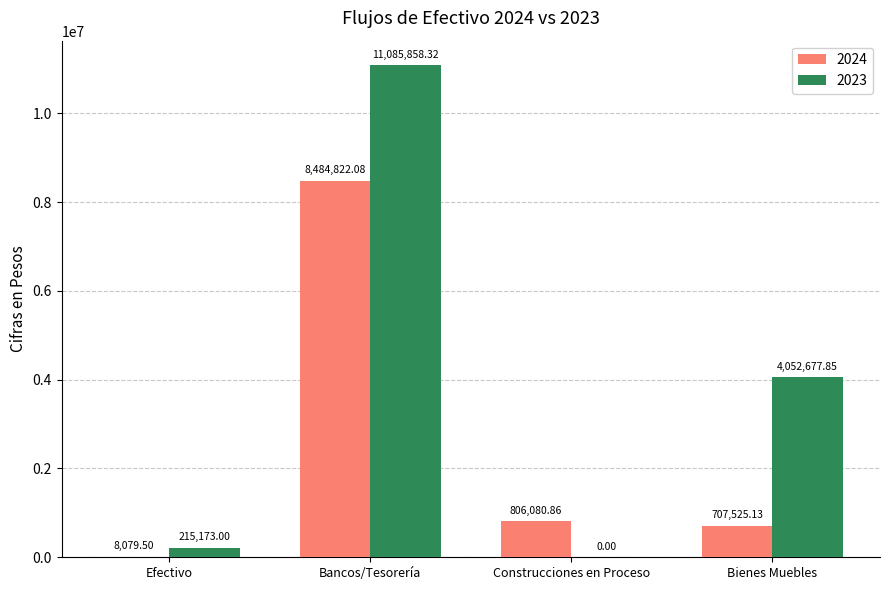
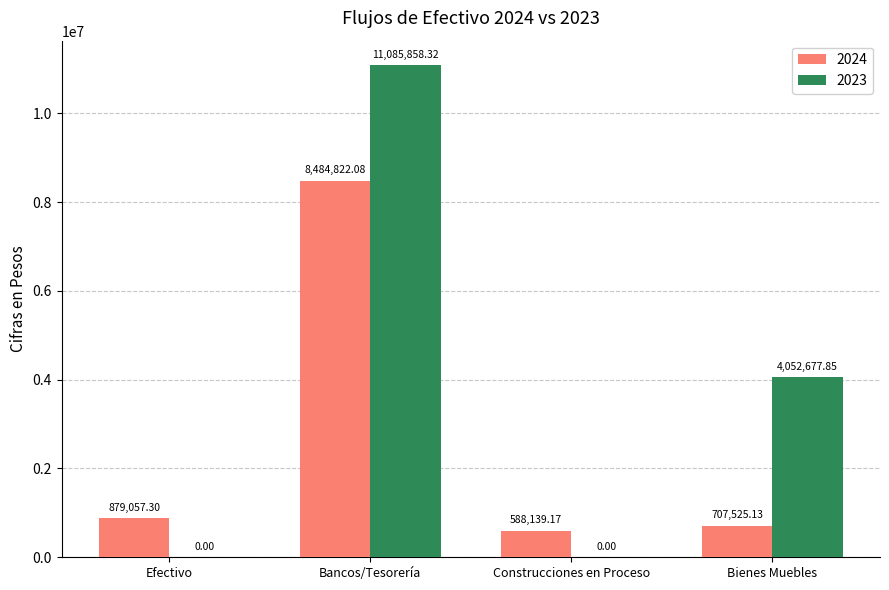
2024, Efectivo: 8,079.50 -> 879,057.30
2023, Efectivo: 215,173.00 -> 0.00
2024, Construcciones en Proceso: 806,080.86 -> 588,139.17
